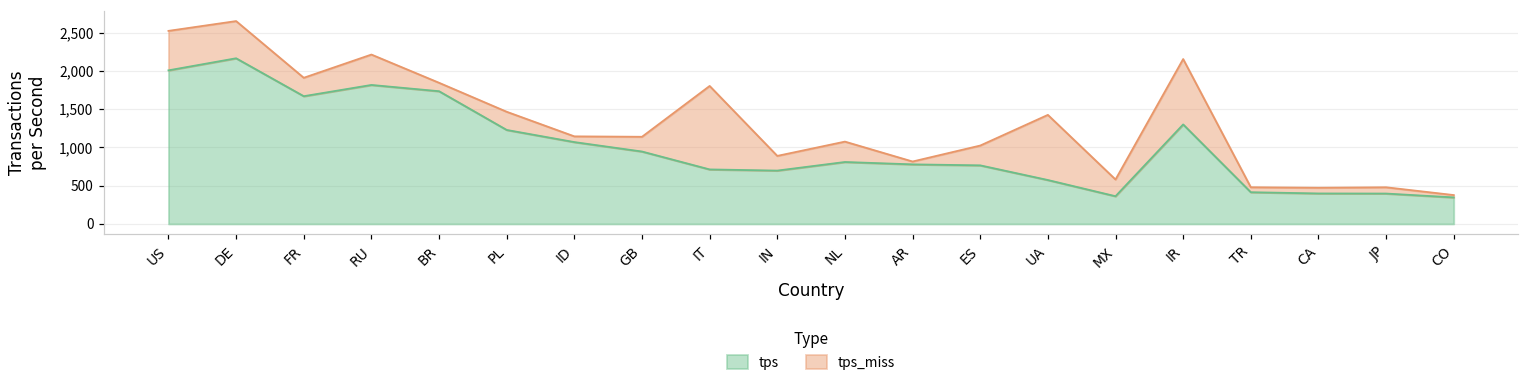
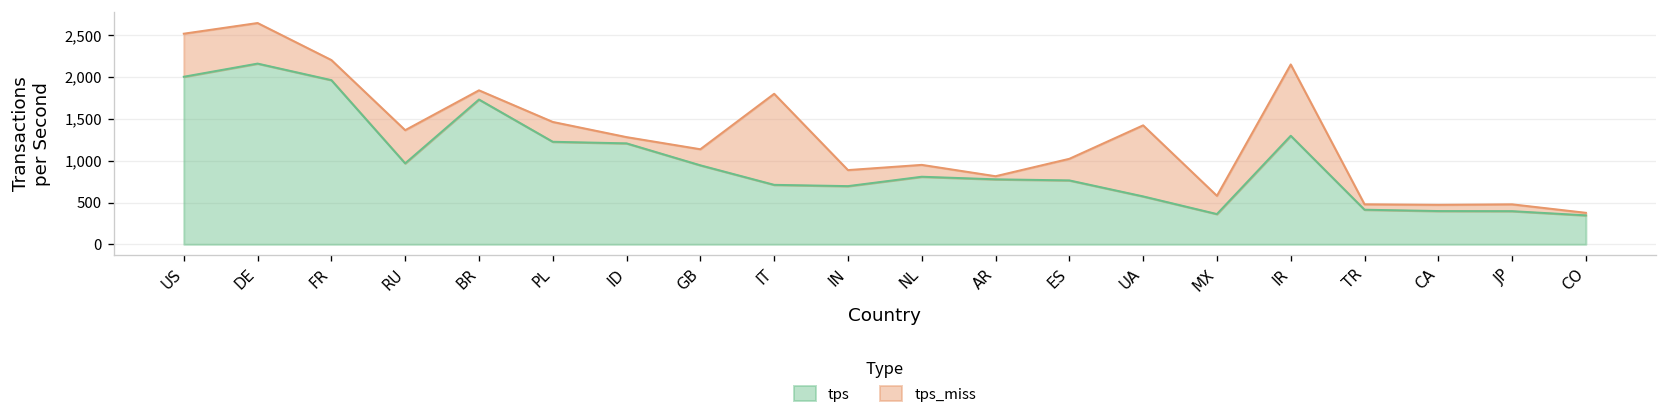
tps, FR: 1,700 -> 2,000
tps, RU: 1,800 -> 1,000
tps, ID: 1,100 -> 1,200
tps_miss, NL: 300 -> 100
